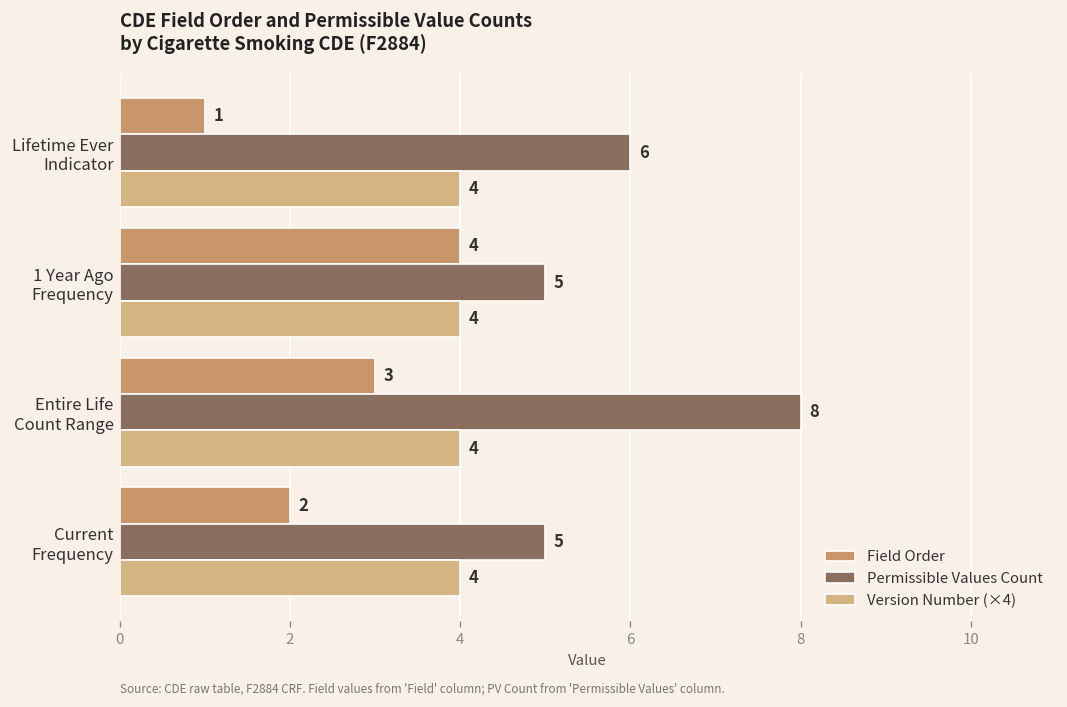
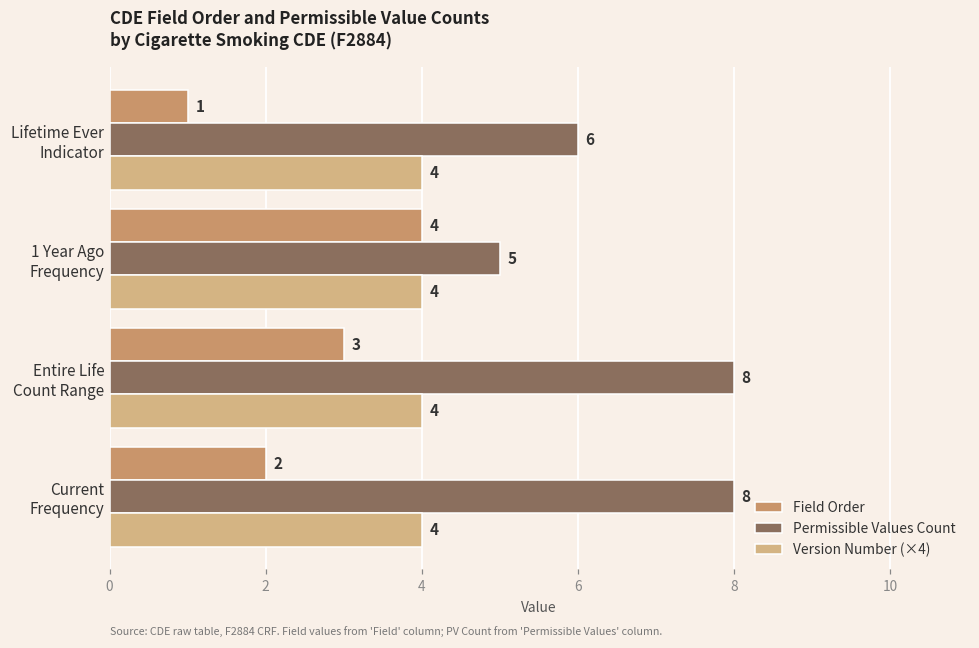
Permissible Values Count, Current Frequency: 5 -> 8
